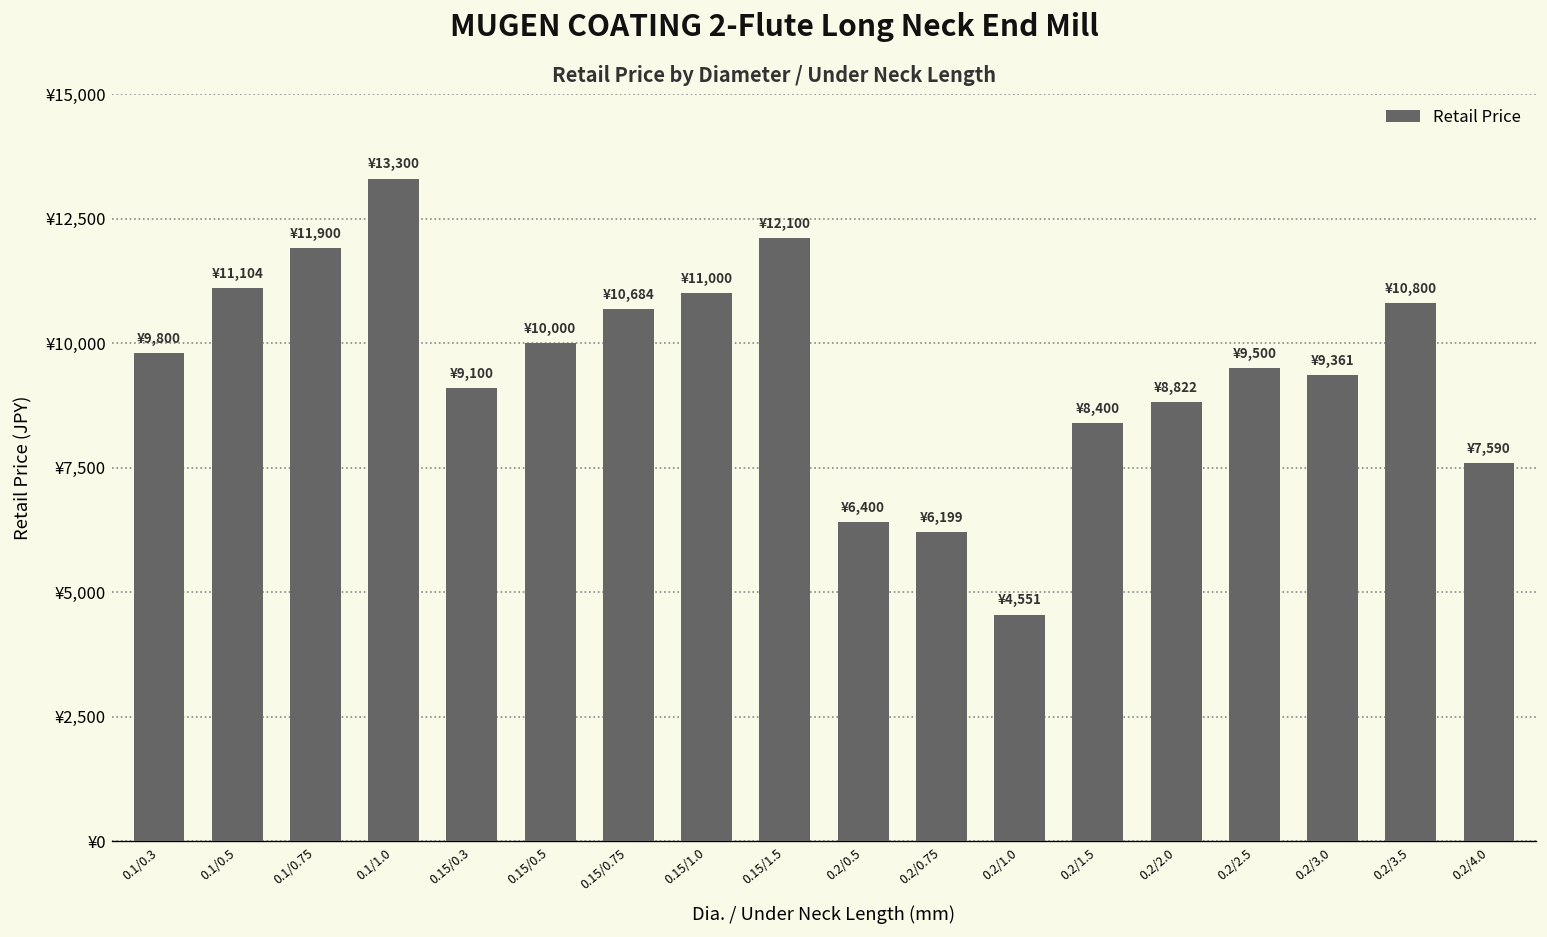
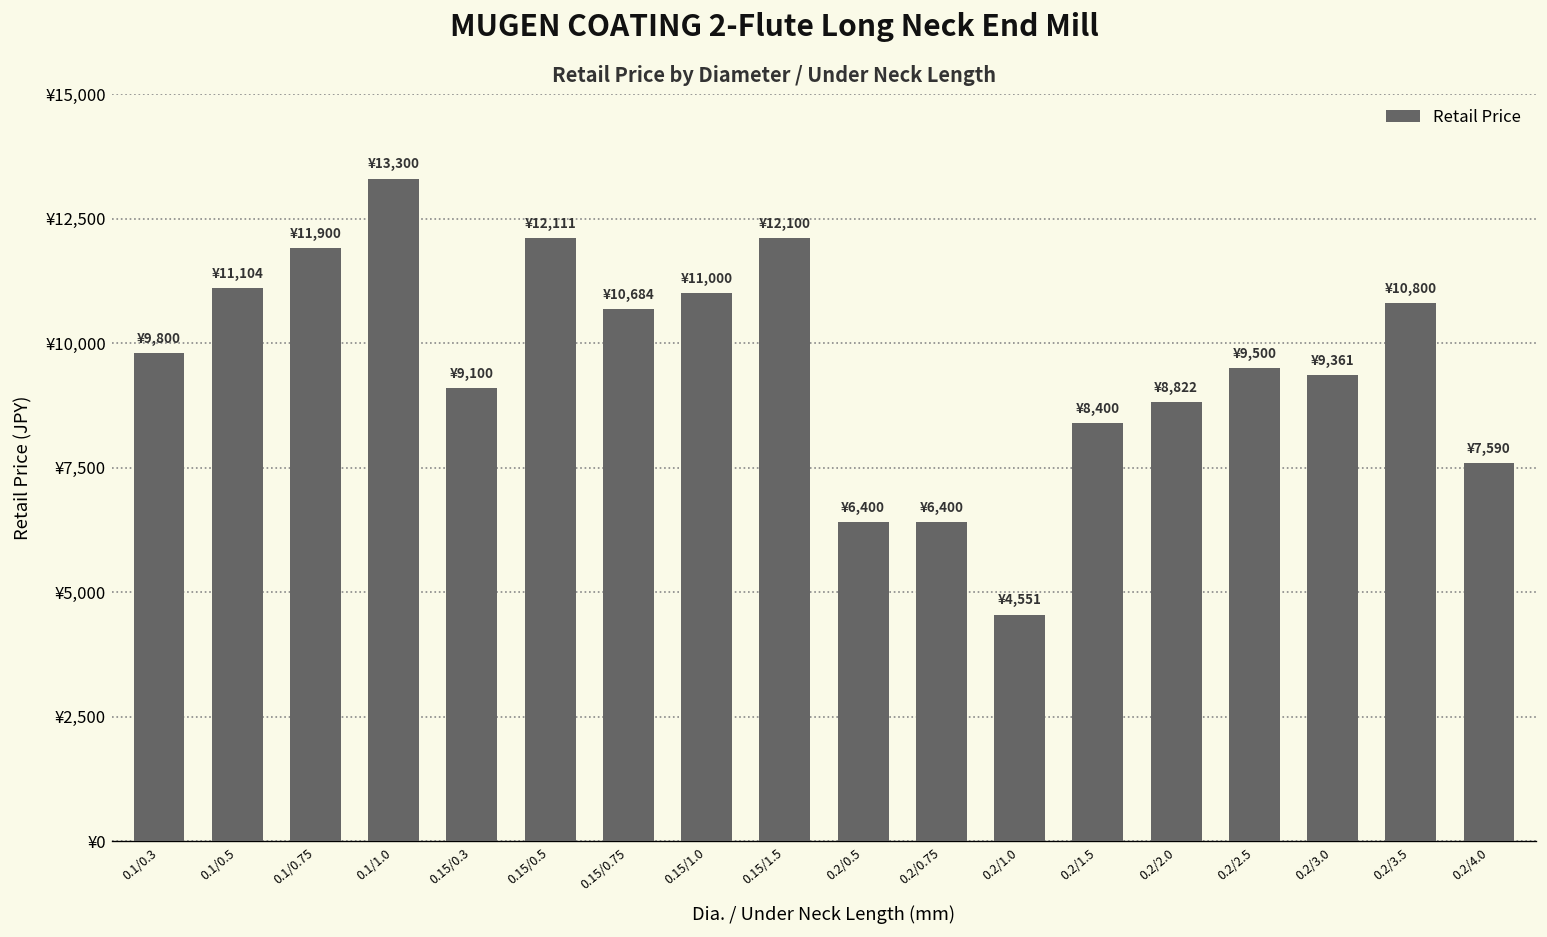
0.15/0.5: ¥10,000 -> ¥12,111
0.2/0.75: ¥6,199 -> ¥6,400
